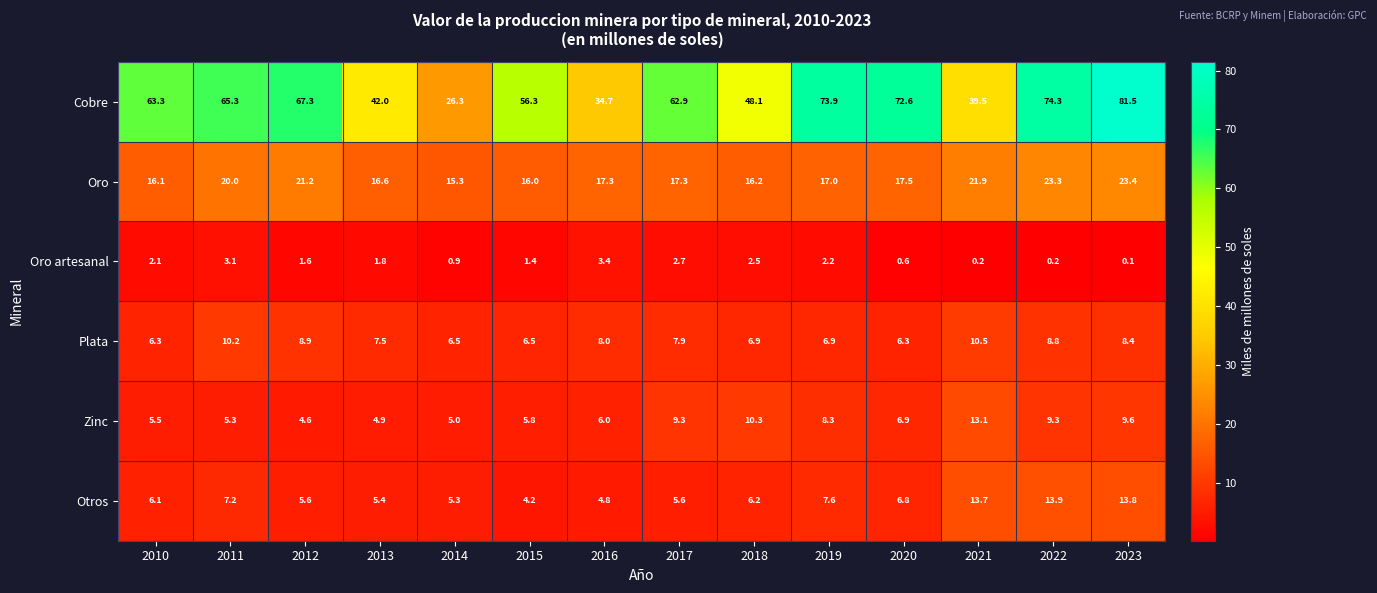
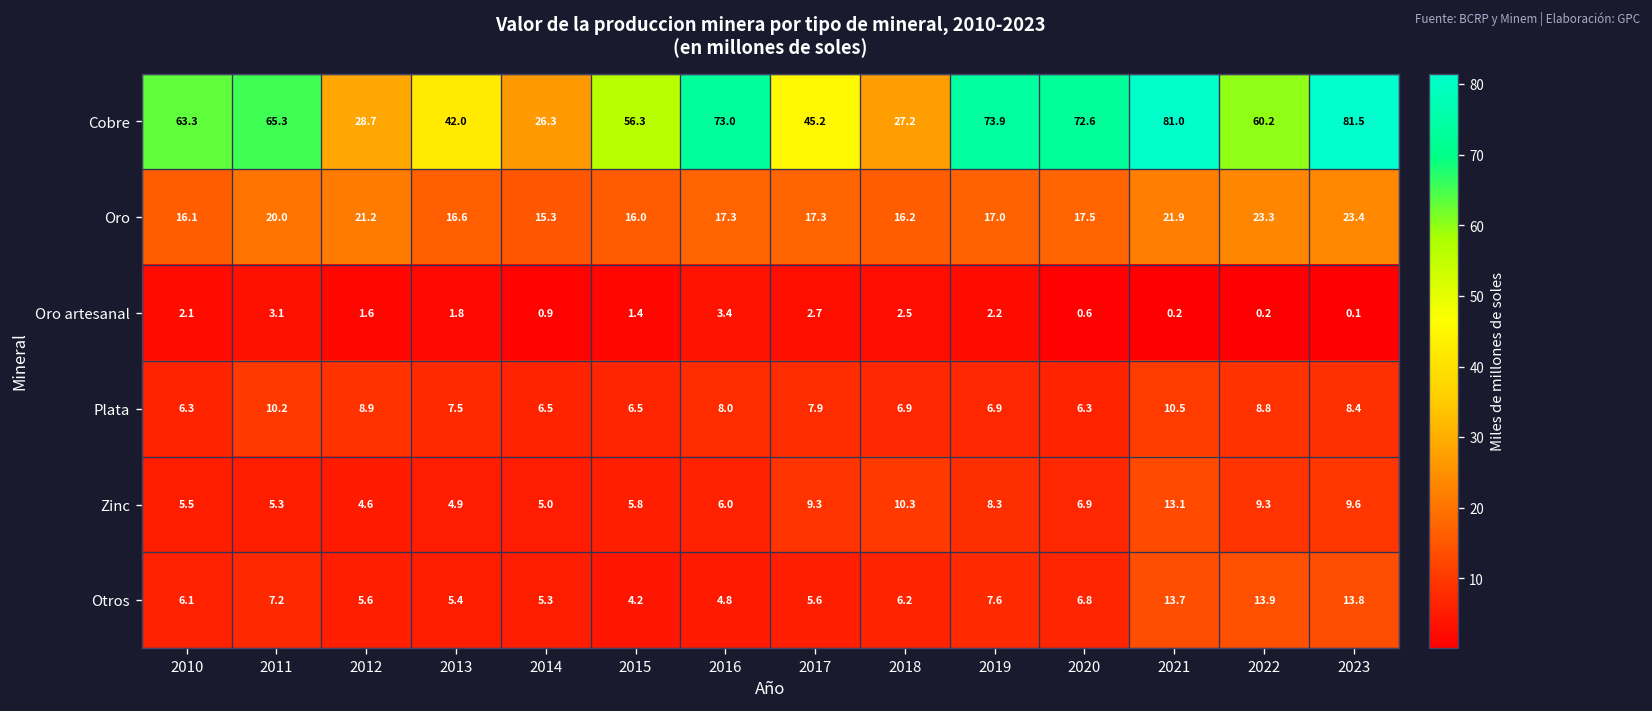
Cobre, 2012: 67.3 -> 28.7
Cobre, 2016: 34.7 -> 73.0
Cobre, 2017: 62.9 -> 45.2
Cobre, 2018: 48.1 -> 27.2
Cobre, 2021: 39.5 -> 81.0
Cobre, 2022: 74.3 -> 60.2
